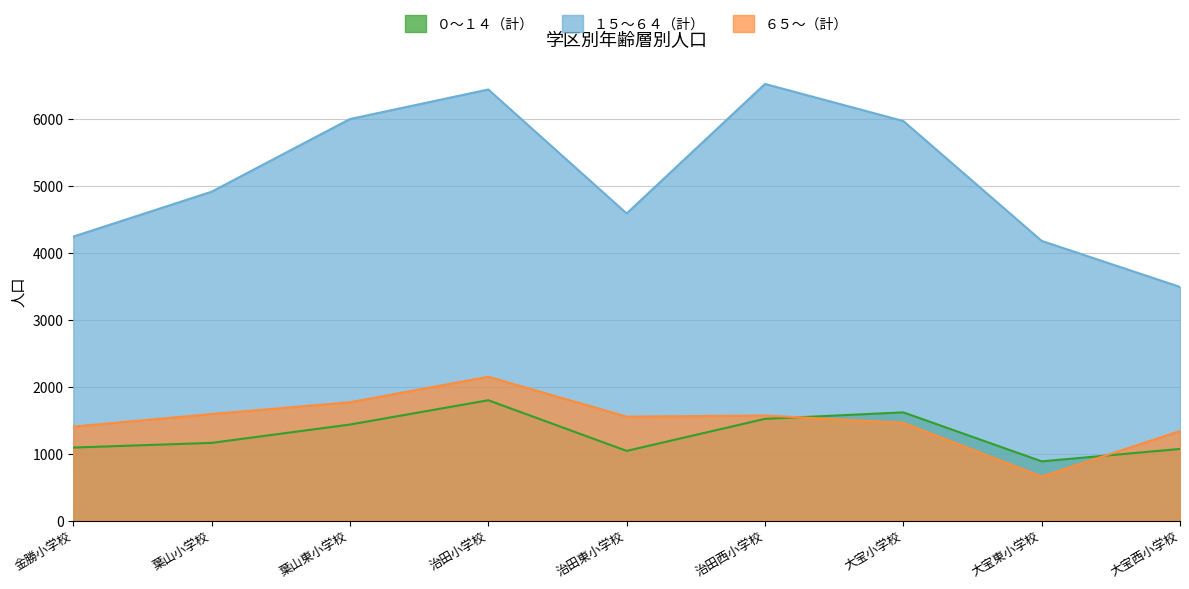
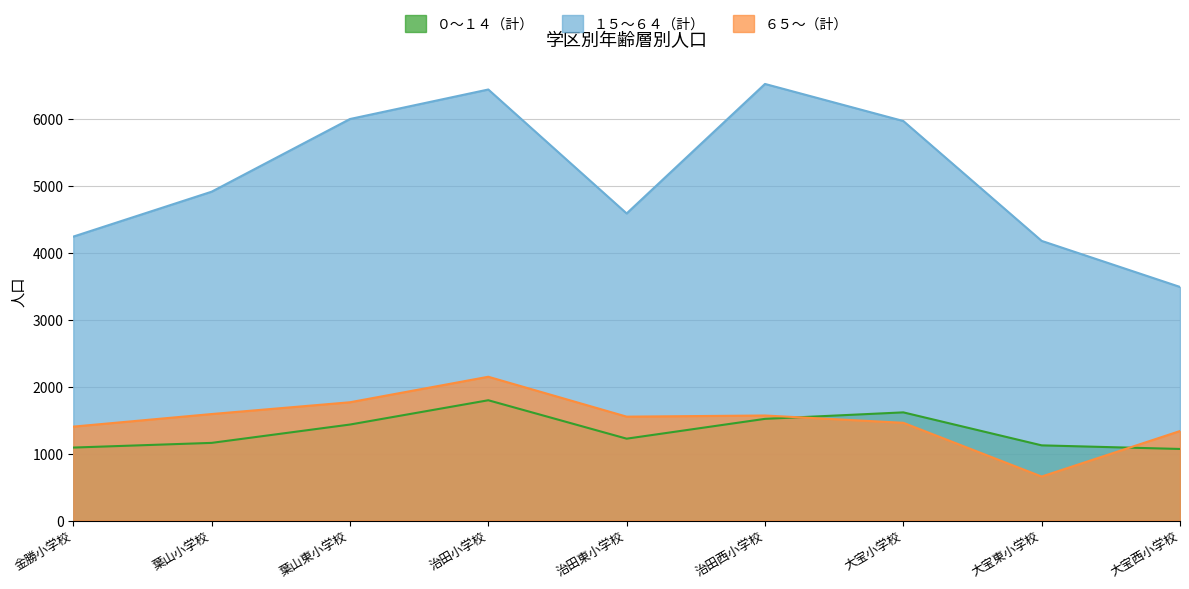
０～１４（計）, 治田東小学校: 1000 -> 1200
０～１４（計）, 大宝東小学校: 900 -> 1100
